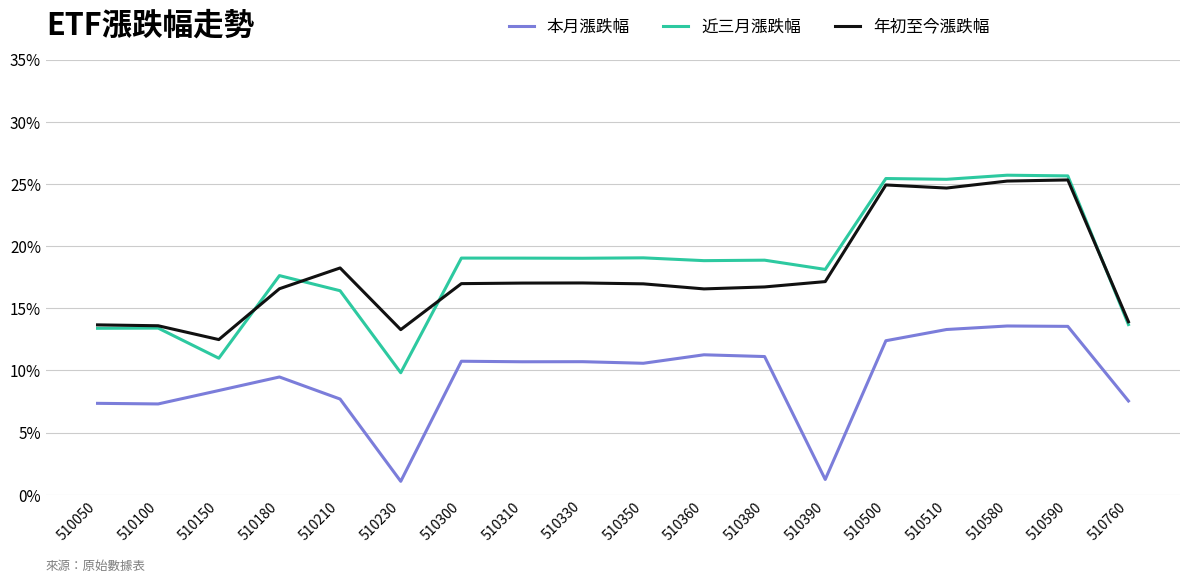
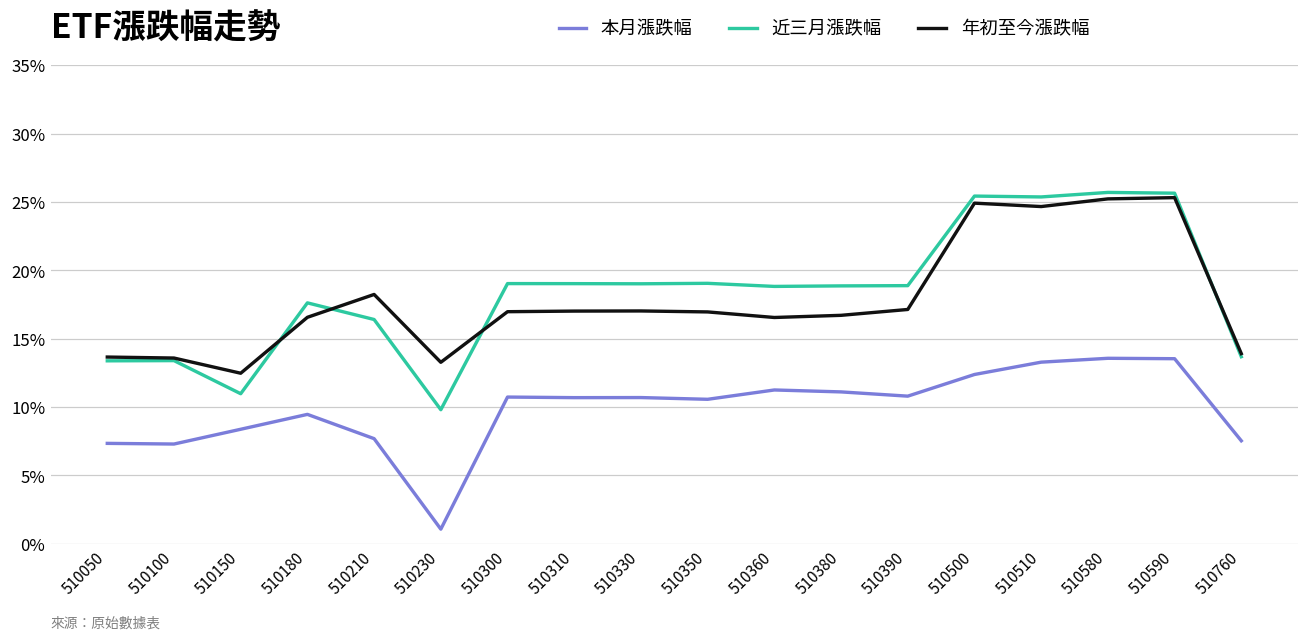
本月漲跌幅, 510390: 1.2% -> 10.8%
近三月漲跌幅, 510390: 18.1% -> 18.9%
